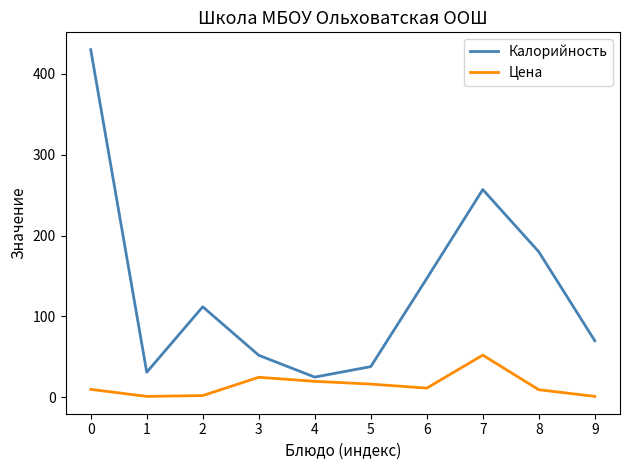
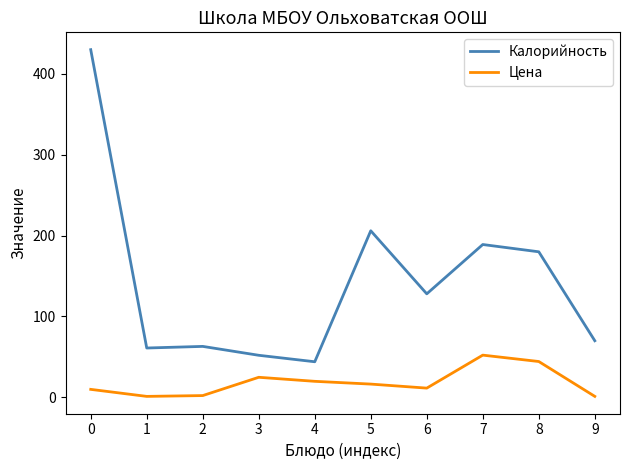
Калорийность, 1: 30 -> 60
Калорийность, 2: 110 -> 60
Калорийность, 4: 30 -> 40
Калорийность, 5: 40 -> 210
Калорийность, 6: 150 -> 130
Калорийность, 7: 260 -> 190
Цена, 8: 10 -> 40
